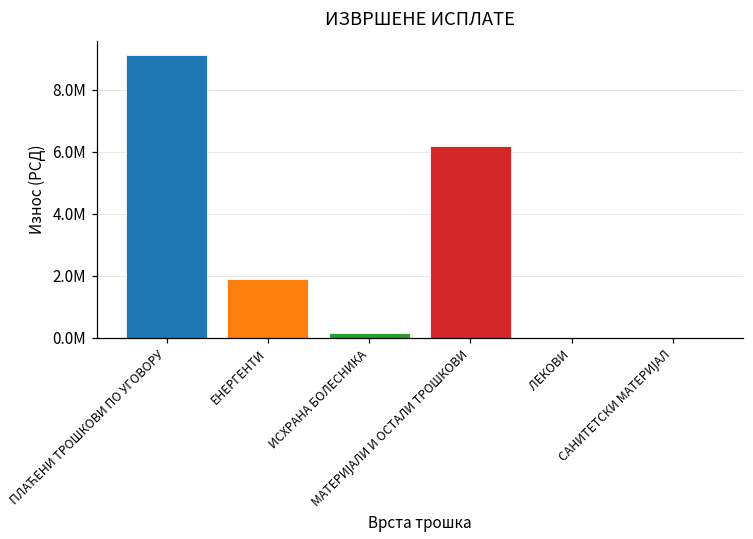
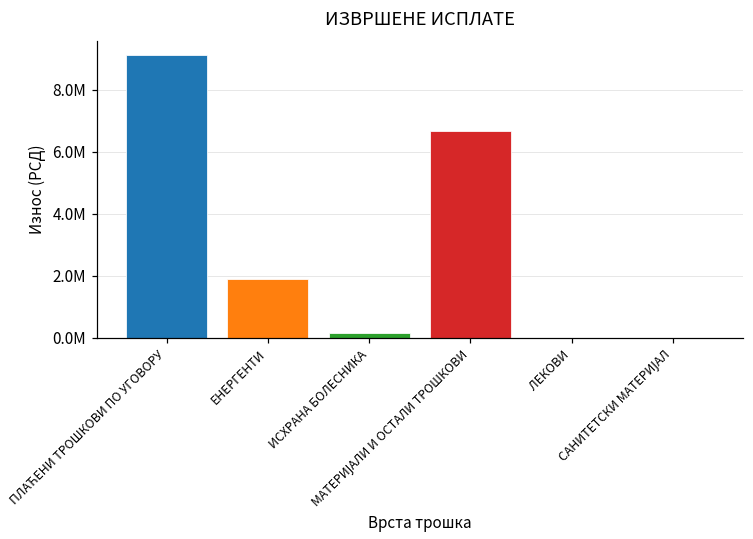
МАТЕРИЈАЛИ И ОСТАЛИ ТРОШКОВИ: 6200000 -> 6700000
